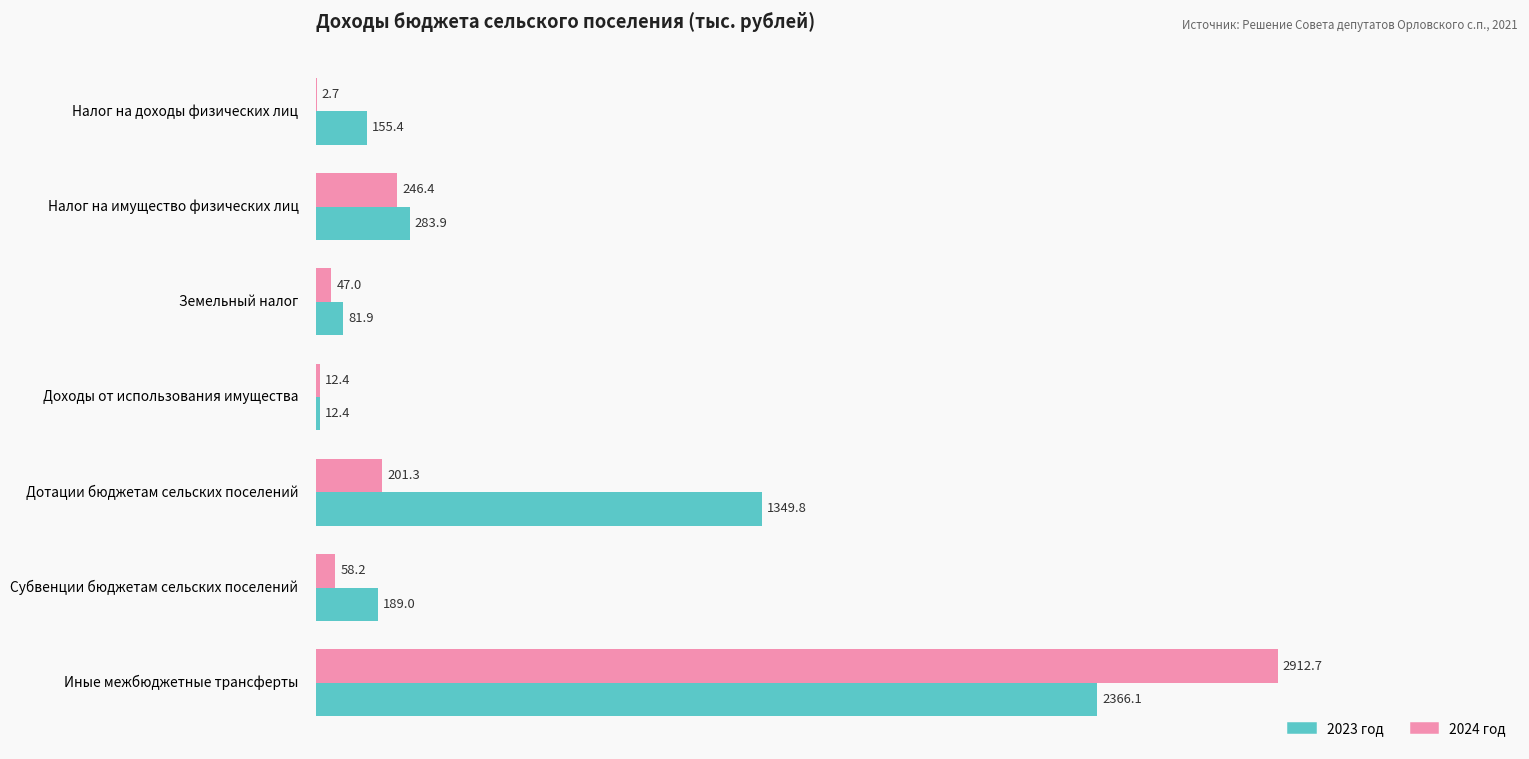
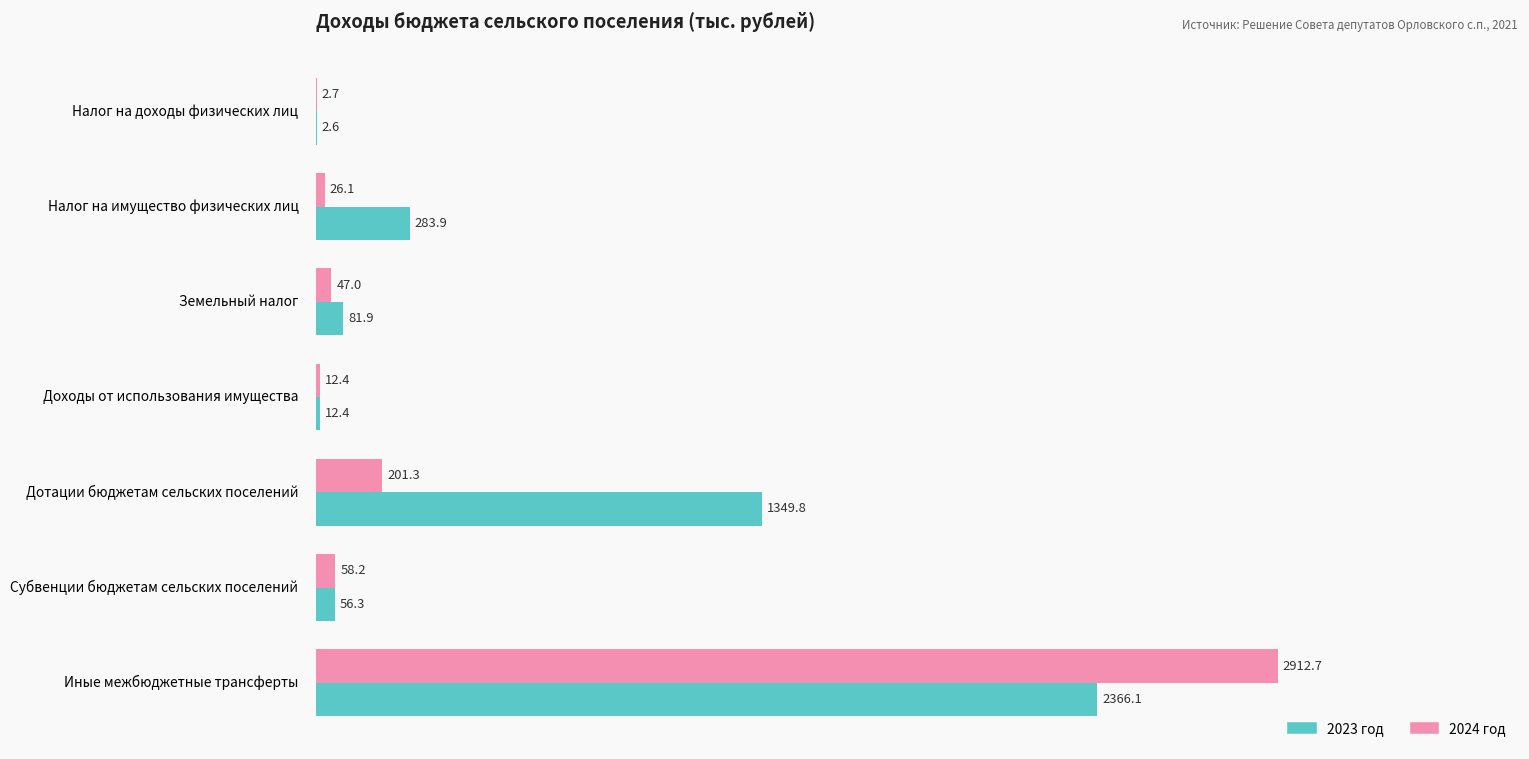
2023 год, Налог на доходы физических лиц: 155.4 -> 2.6
2024 год, Налог на имущество физических лиц: 246.4 -> 26.1
2023 год, Субвенции бюджетам сельских поселений: 189.0 -> 56.3
